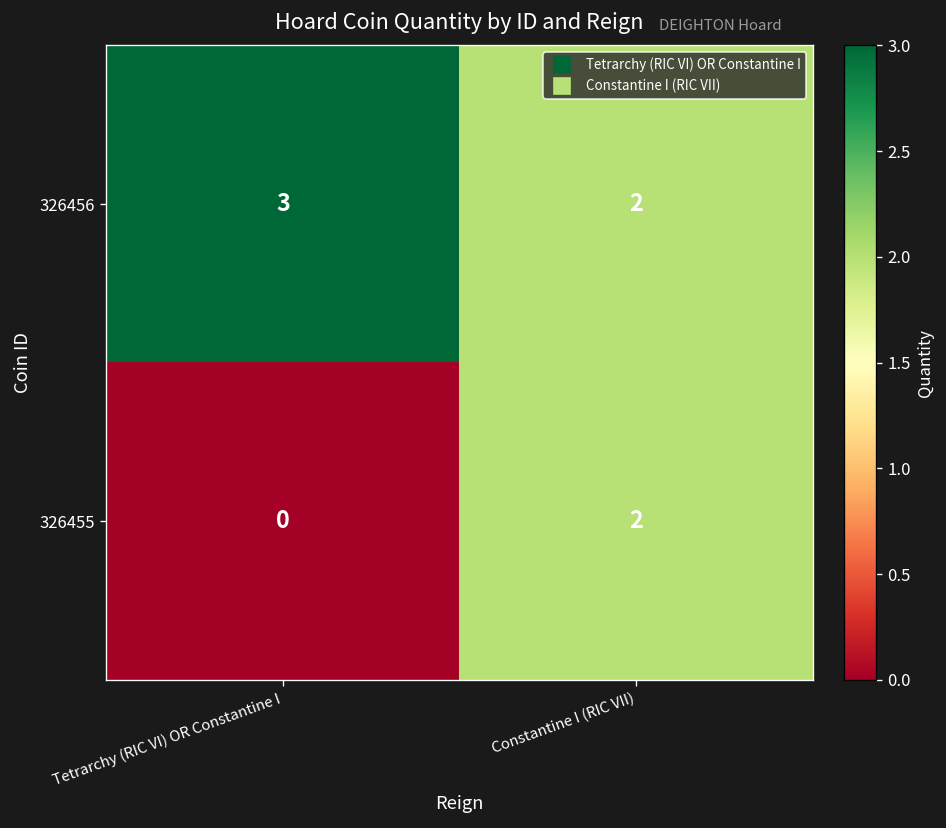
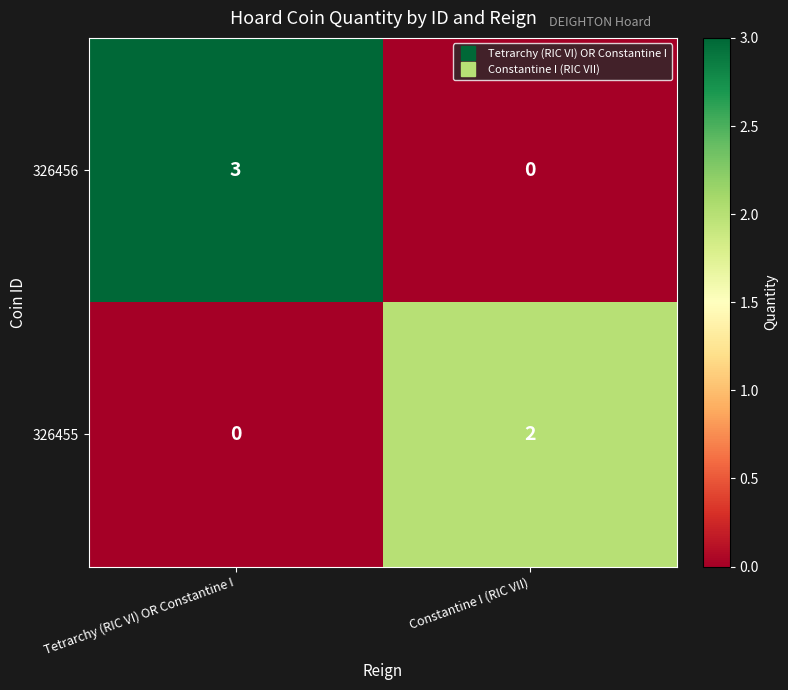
326456, Constantine I (RIC VII): 2 -> 0
